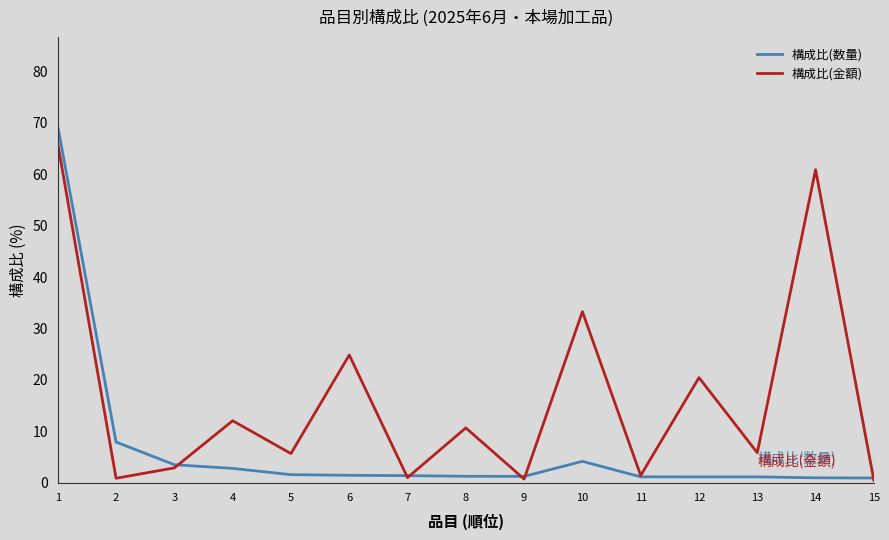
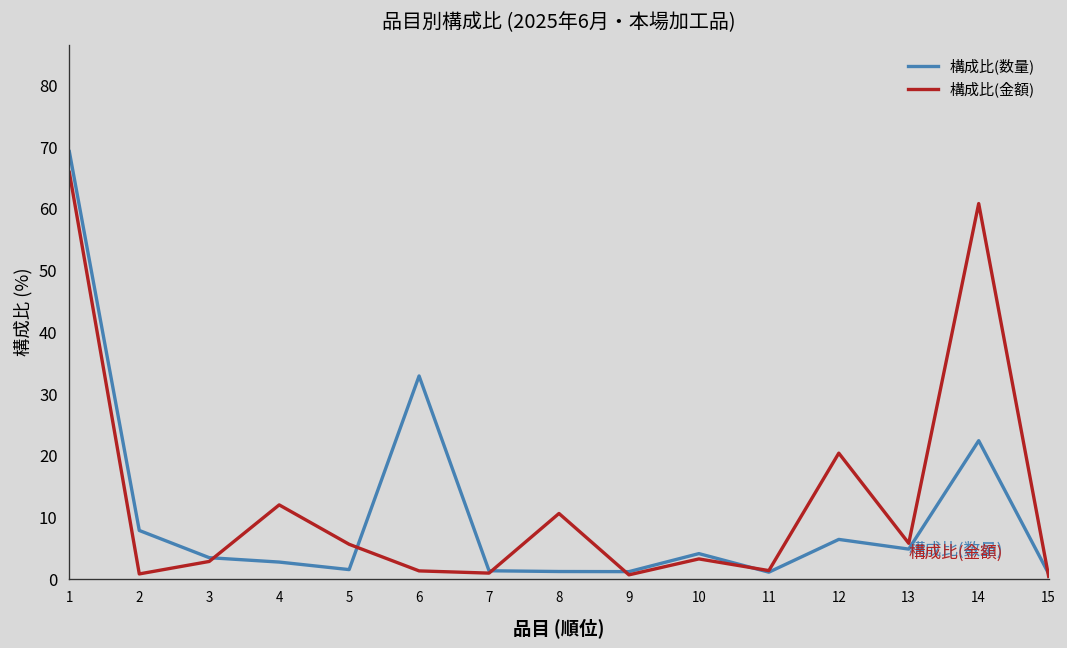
構成比(数量), 6: 1 -> 33
構成比(金額), 6: 25 -> 1
構成比(金額), 10: 33 -> 3
構成比(数量), 12: 1 -> 6
構成比(数量), 13: 1 -> 5
構成比(数量), 14: 1 -> 22
